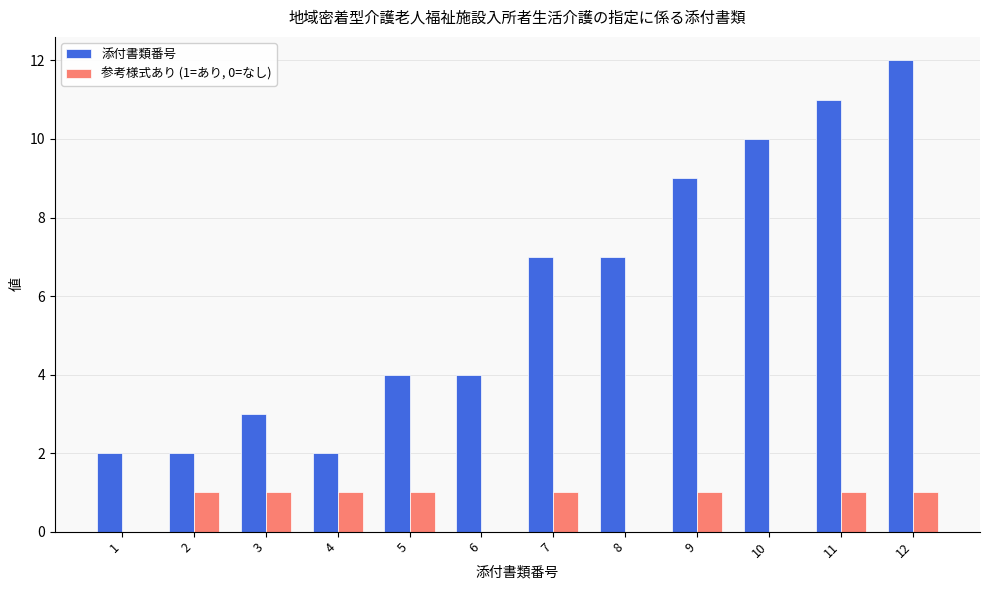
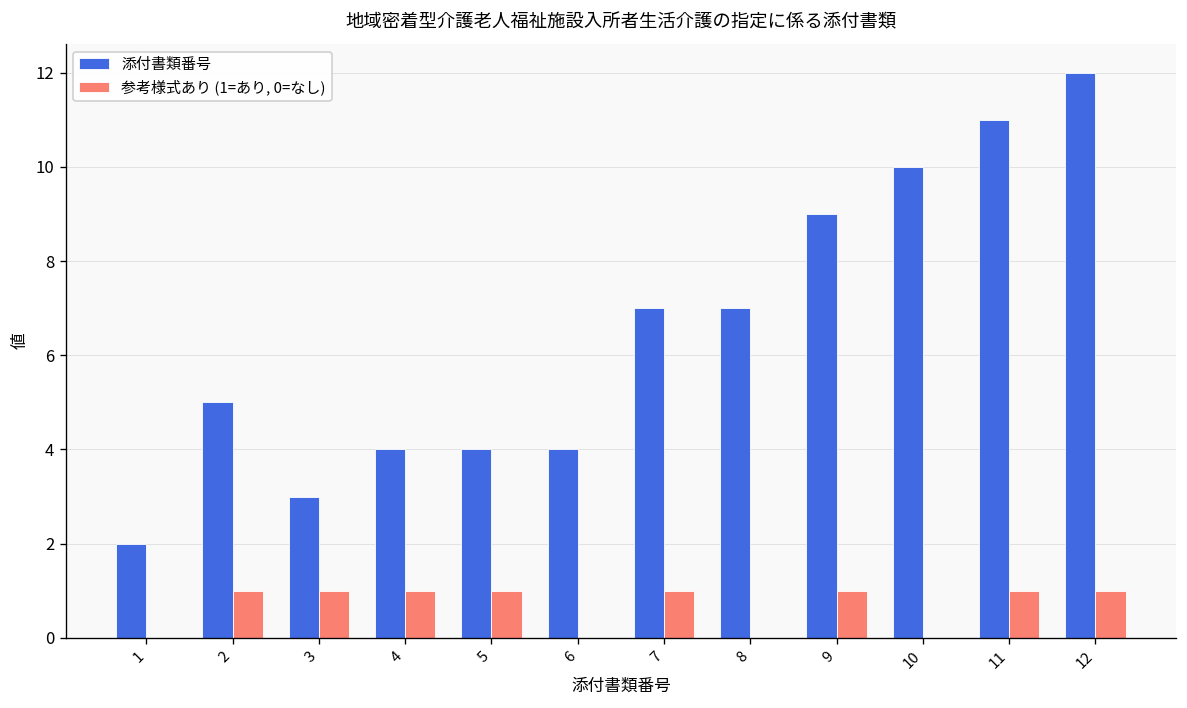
添付書類番号, 2: 2 -> 5
添付書類番号, 4: 2 -> 4
